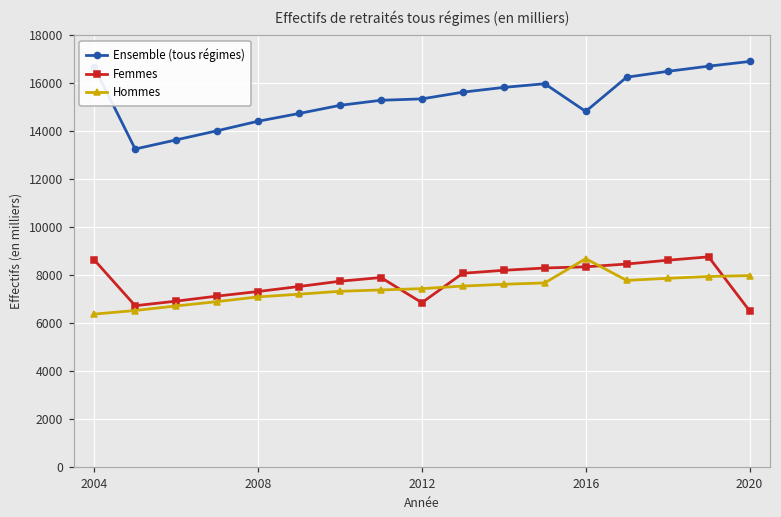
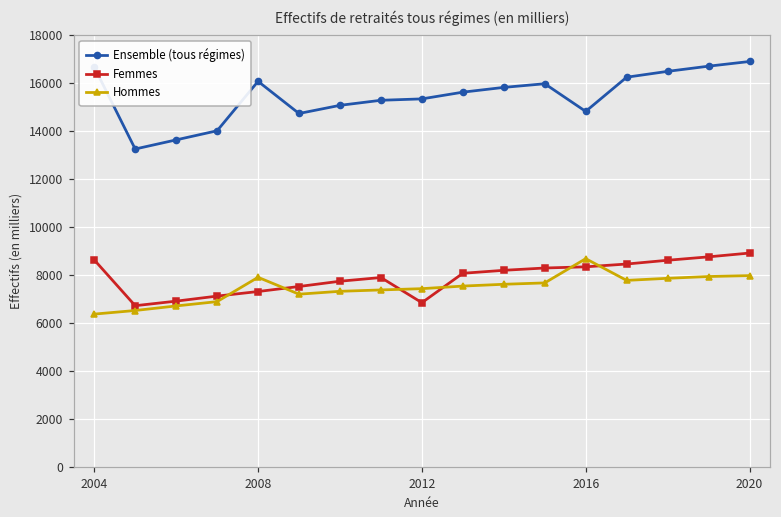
Ensemble (tous régimes), 2008: 14400 -> 16100
Hommes, 2008: 7100 -> 7900
Femmes, 2020: 6500 -> 8900
